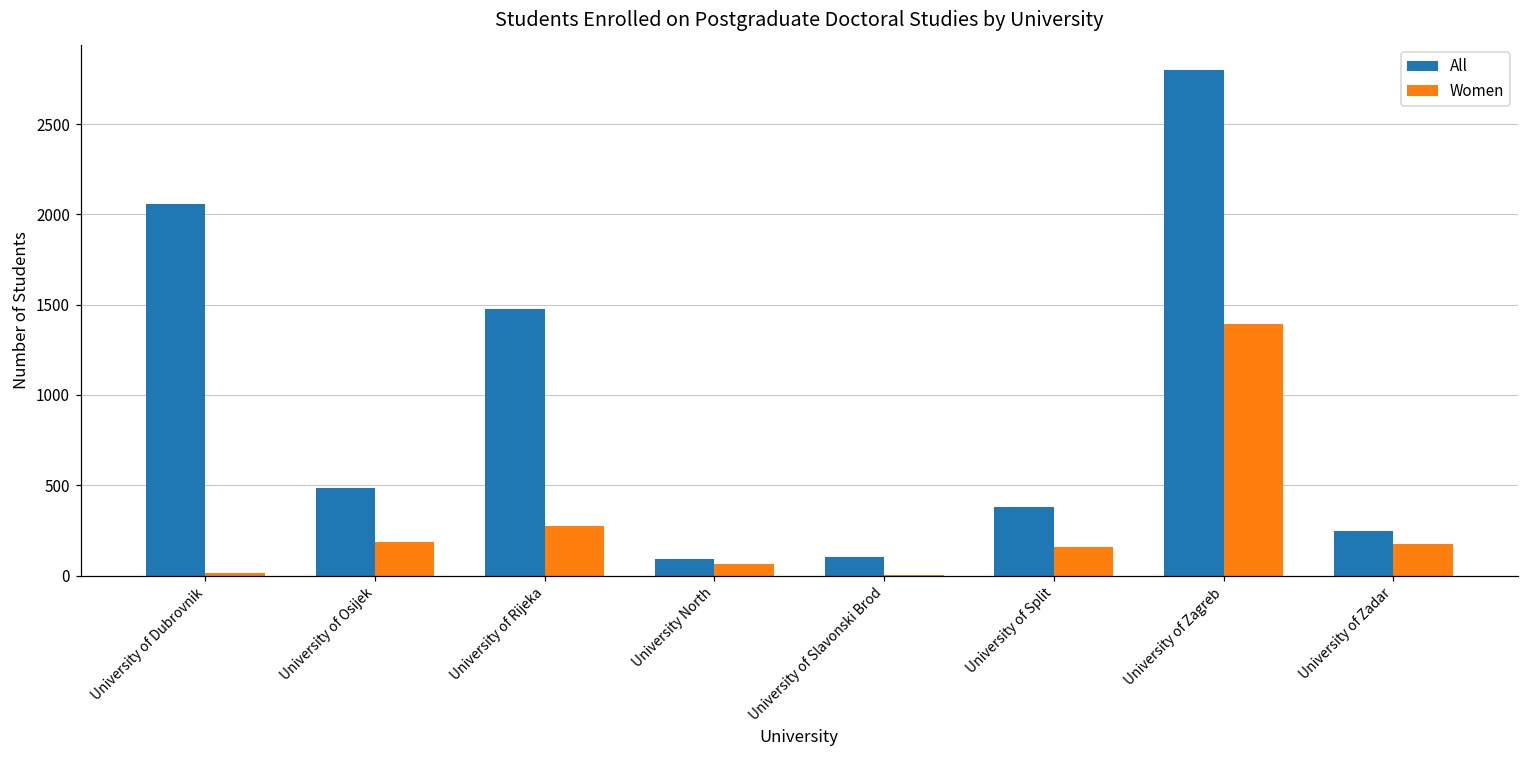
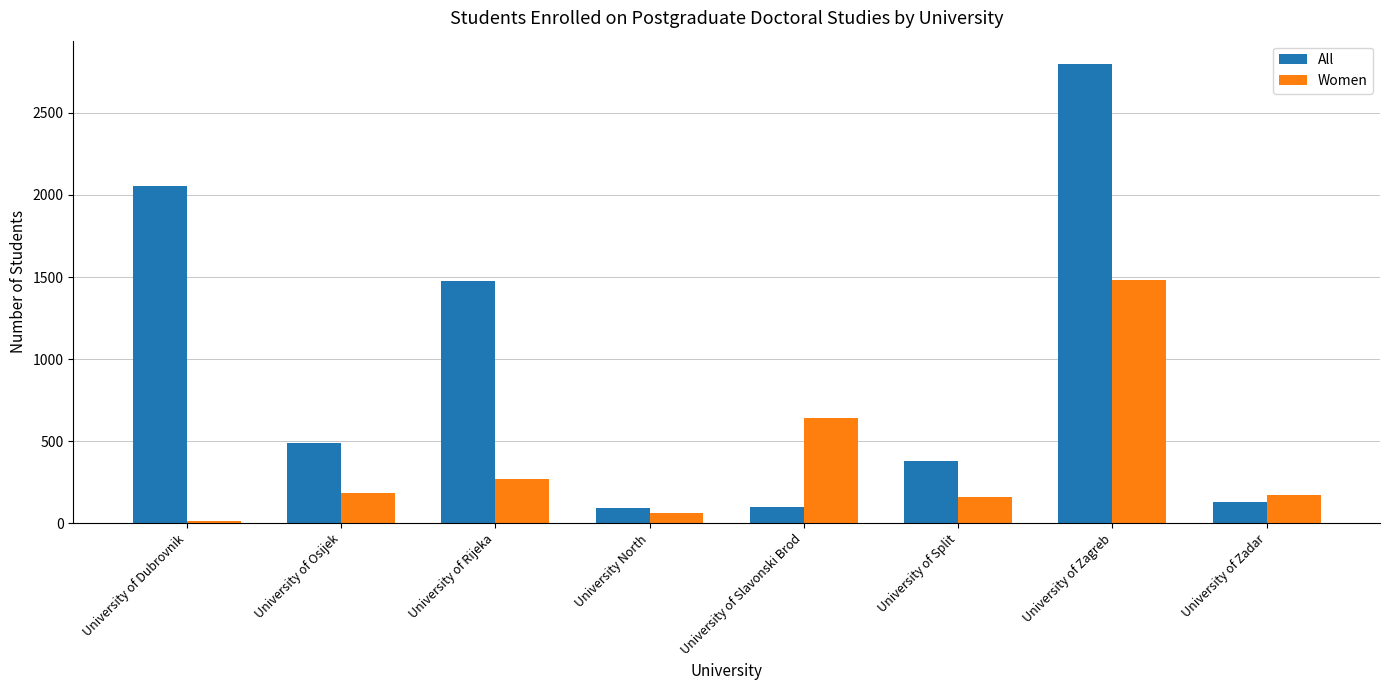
Women, University of Slavonski Brod: 0 -> 640
Women, University of Zagreb: 1400 -> 1480
All, University of Zadar: 250 -> 130
